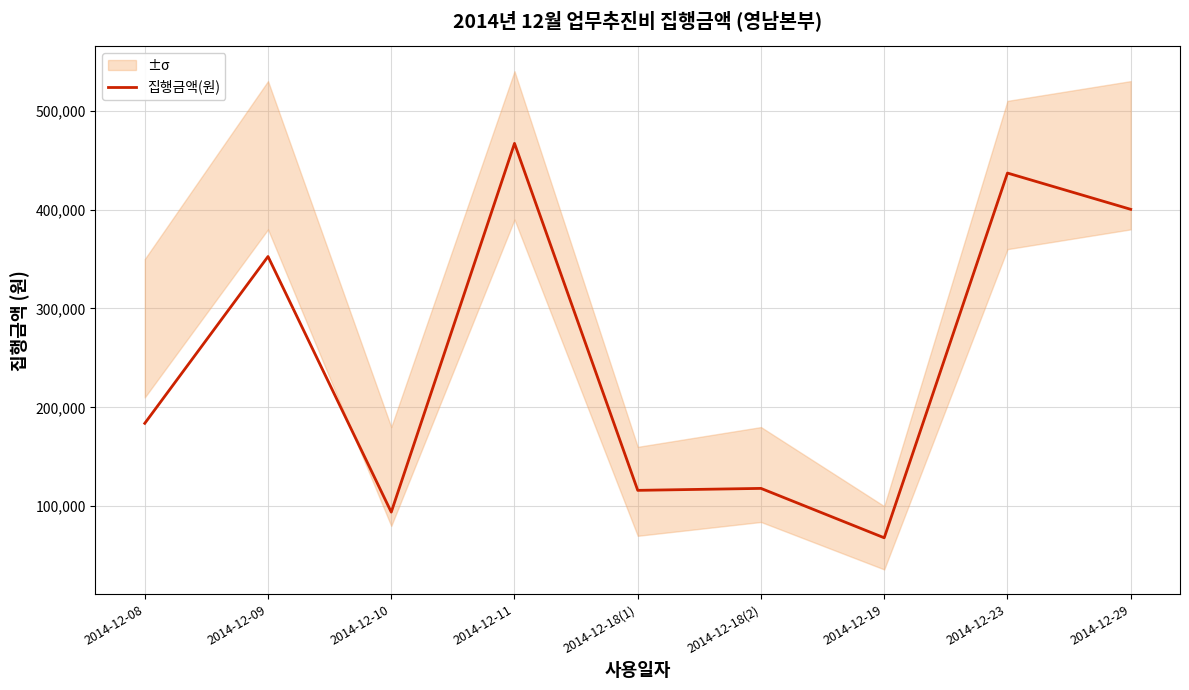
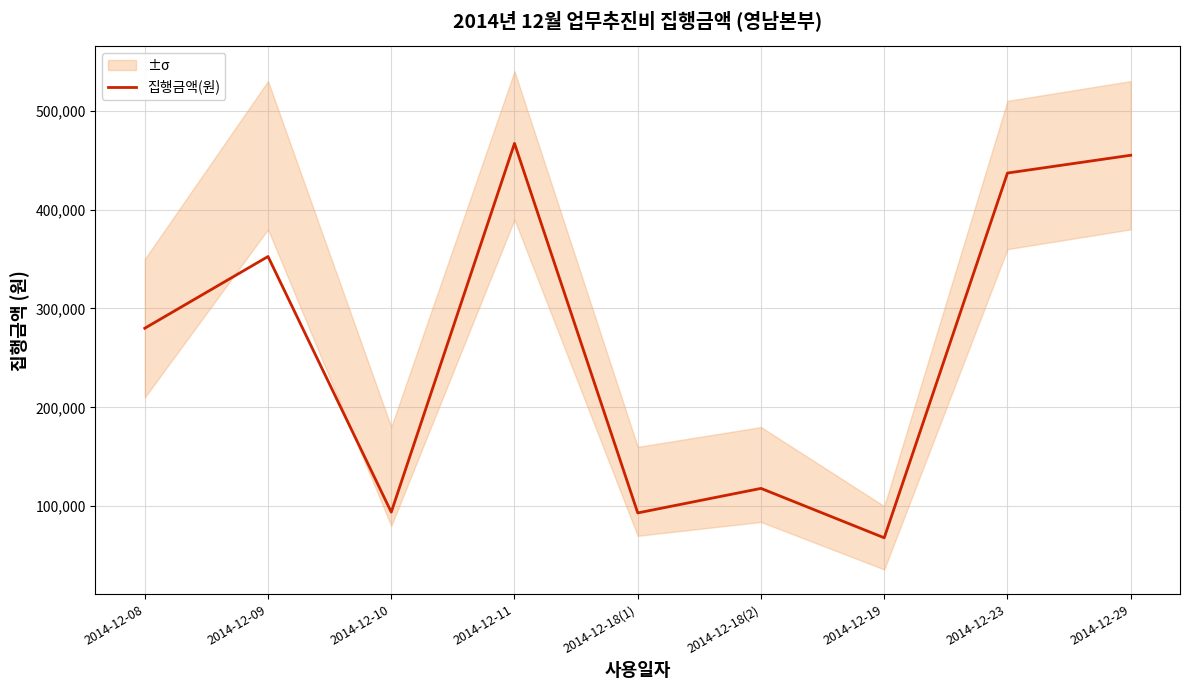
집행금액(원), 2014-12-08: 180,000 -> 280,000
집행금액(원), 2014-12-18(1): 120,000 -> 90,000
집행금액(원), 2014-12-29: 400,000 -> 460,000
